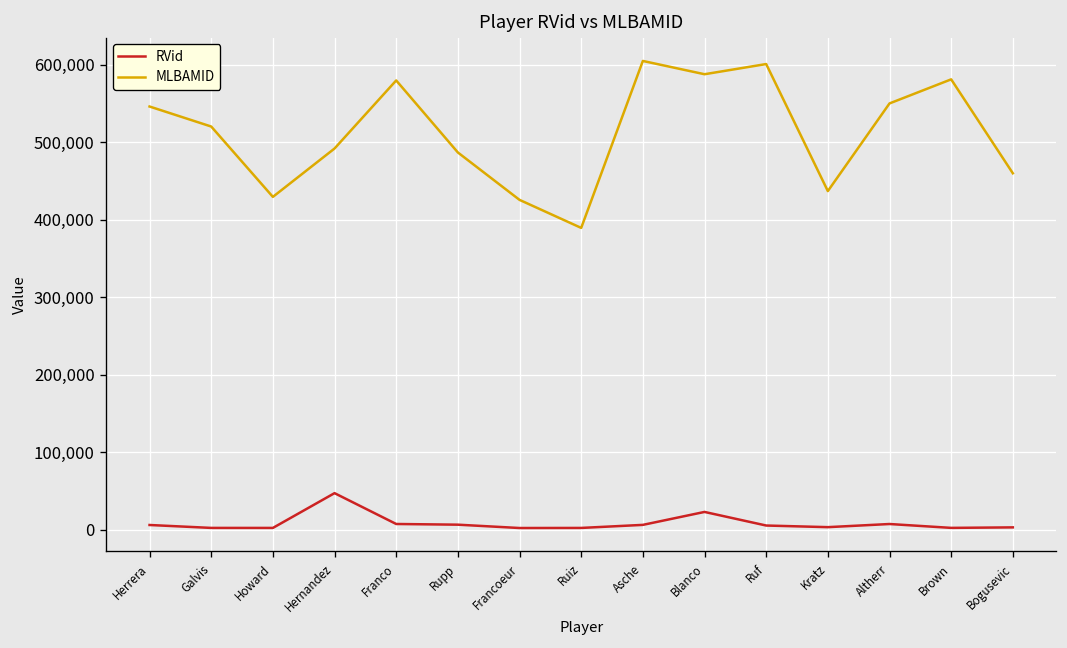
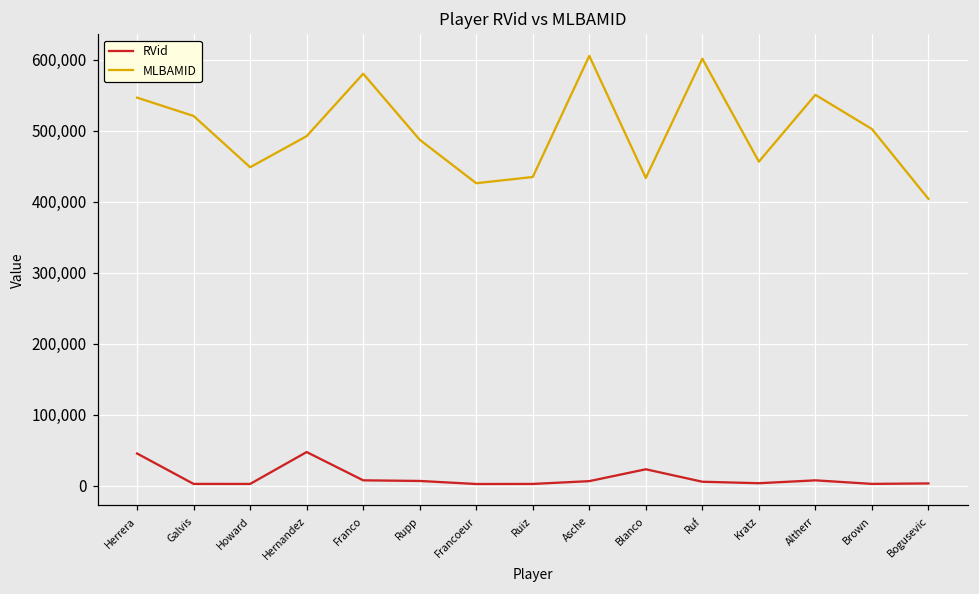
RVid, Herrera: 10,000 -> 50,000
MLBAMID, Howard: 430,000 -> 450,000
MLBAMID, Ruiz: 390,000 -> 430,000
MLBAMID, Blanco: 590,000 -> 430,000
MLBAMID, Kratz: 440,000 -> 460,000
MLBAMID, Brown: 580,000 -> 500,000
MLBAMID, Bogusevic: 460,000 -> 400,000
